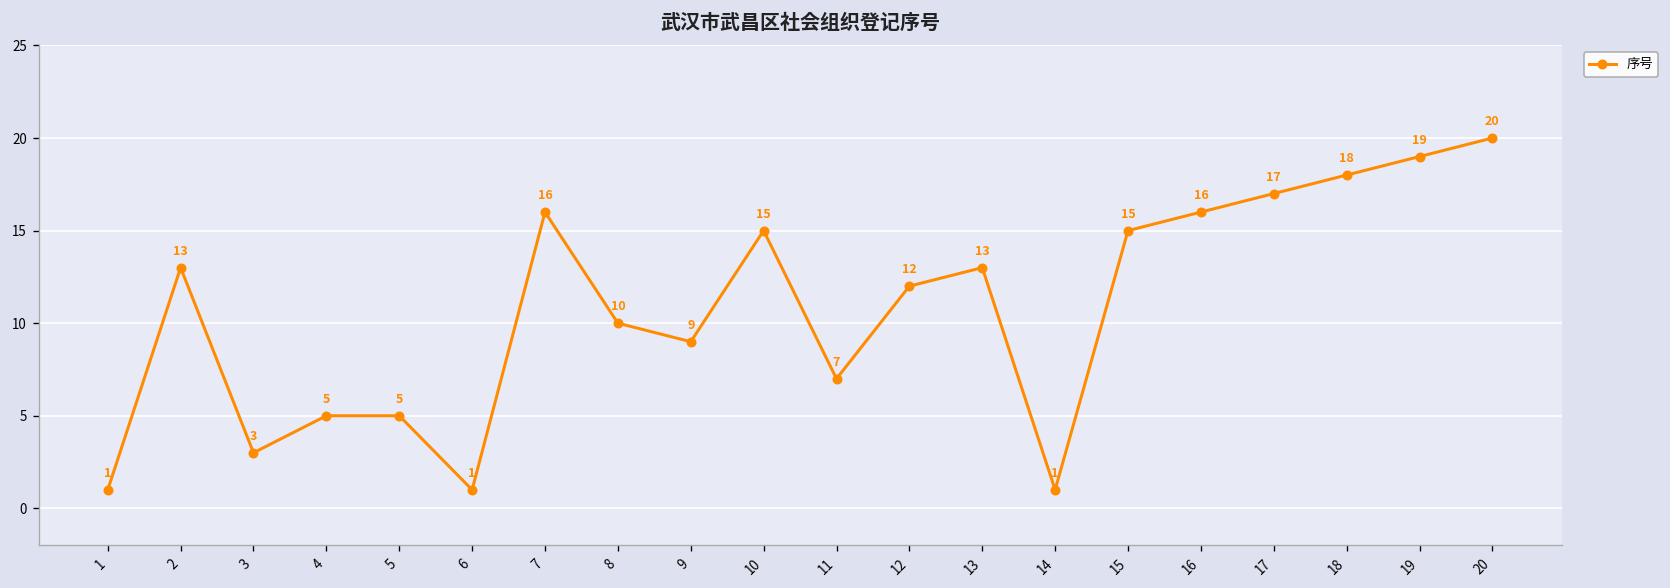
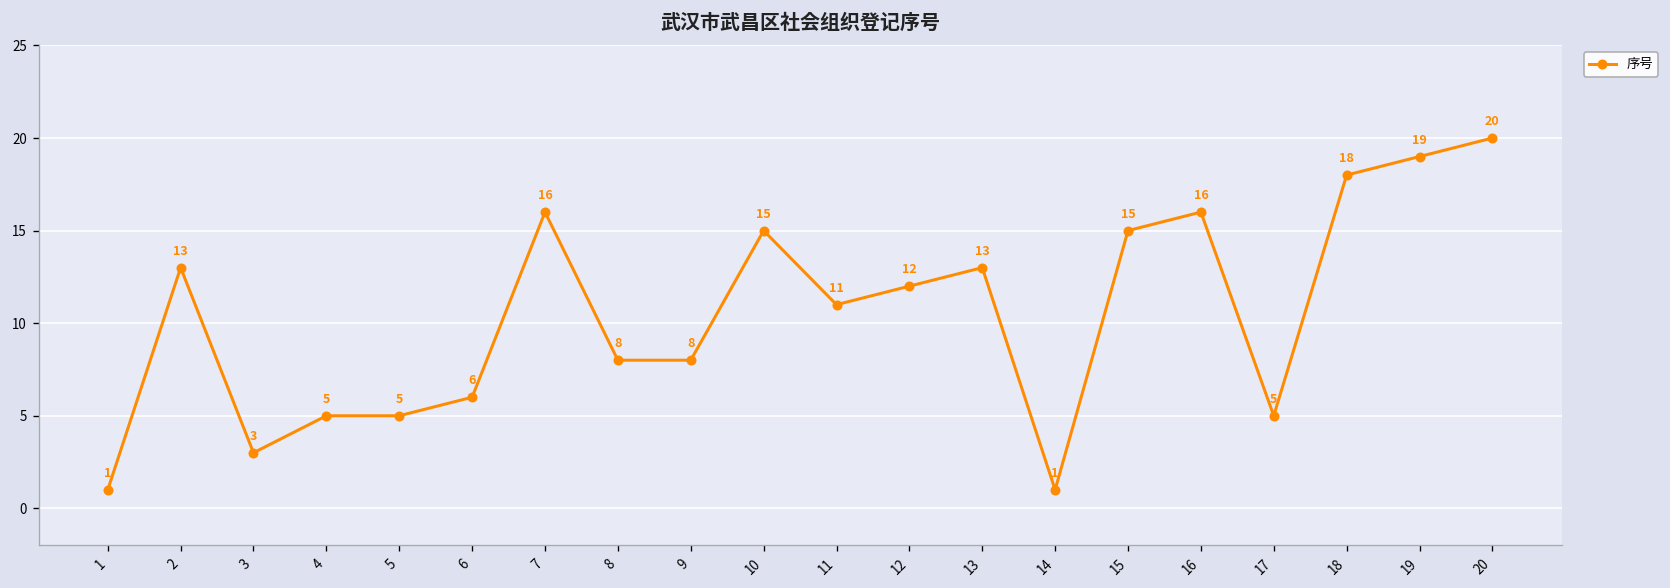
6: 1 -> 6
8: 10 -> 8
9: 9 -> 8
11: 7 -> 11
17: 17 -> 5
